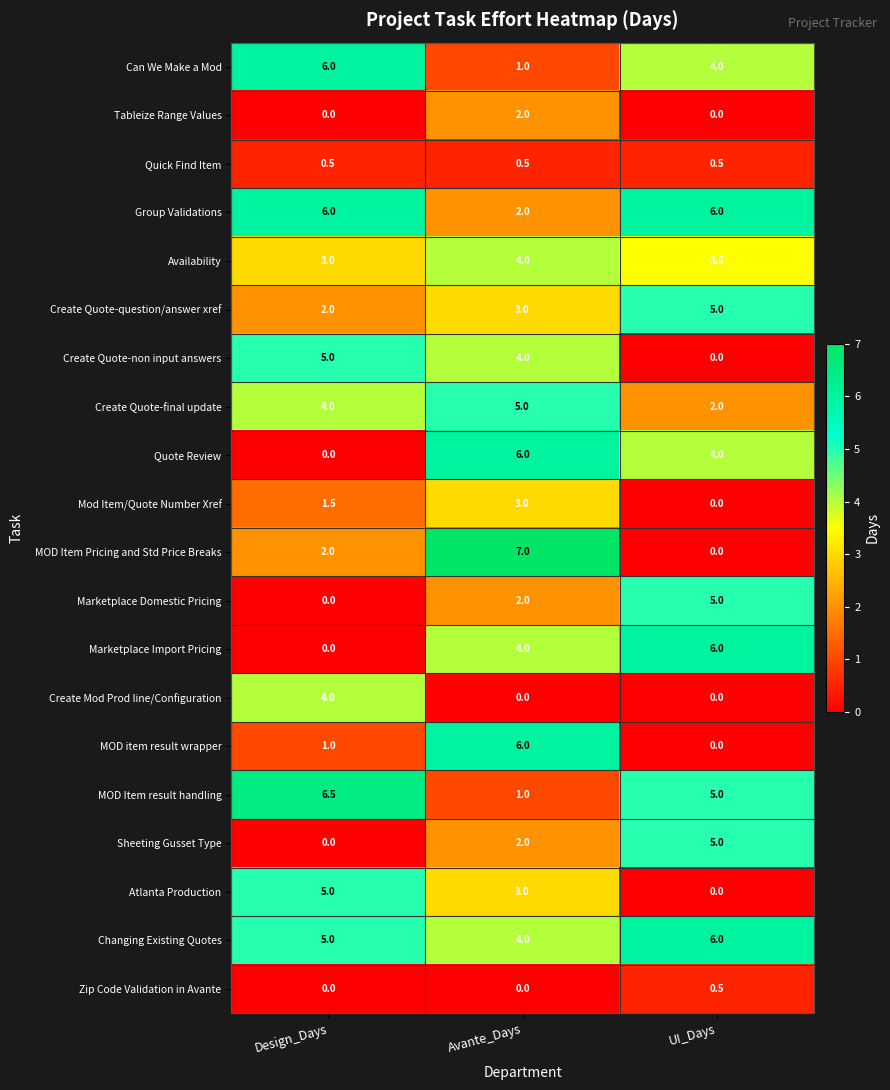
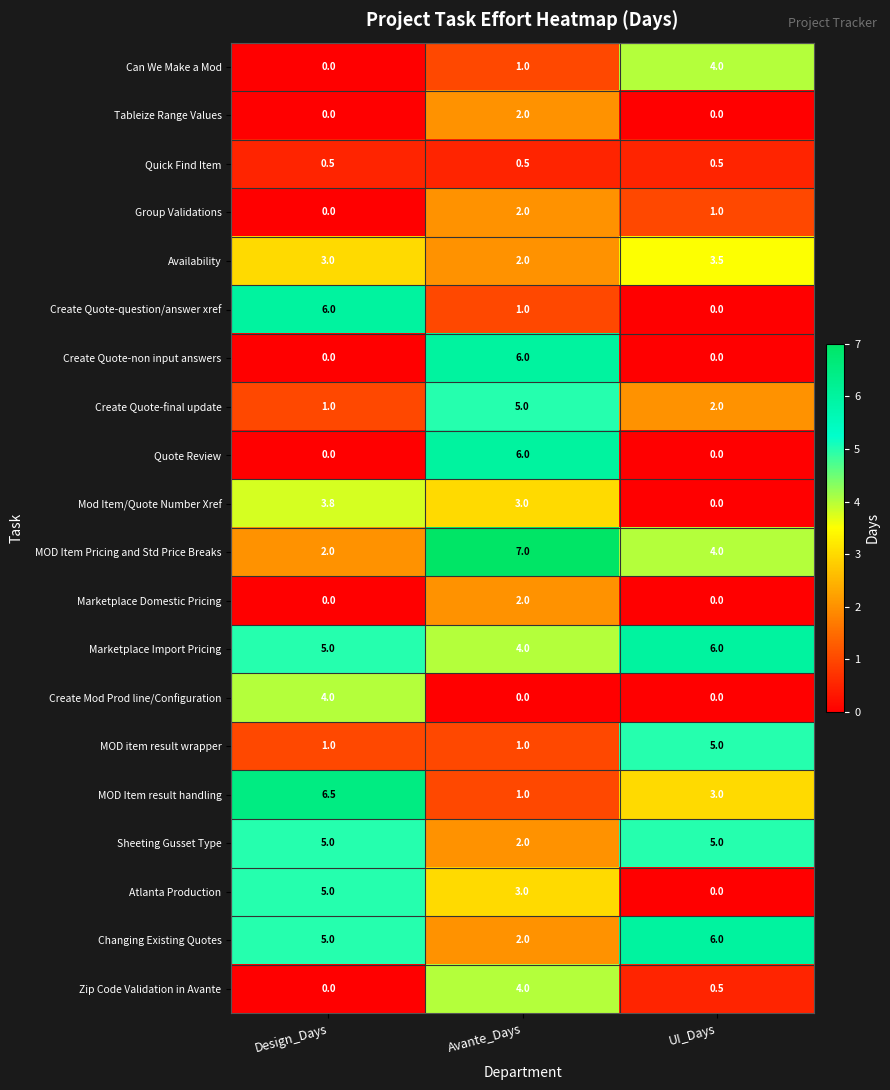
Can We Make a Mod, Design_Days: 6.0 -> 0.0
Group Validations, Design_Days: 6.0 -> 0.0
Group Validations, UI_Days: 6.0 -> 1.0
Availability, Avante_Days: 4.0 -> 2.0
Create Quote-question/answer xref, Design_Days: 2.0 -> 6.0
Create Quote-question/answer xref, Avante_Days: 3.0 -> 1.0
Create Quote-question/answer xref, UI_Days: 5.0 -> 0.0
Create Quote-non input answers, Design_Days: 5.0 -> 0.0
Create Quote-non input answers, Avante_Days: 4.0 -> 6.0
Create Quote-final update, Design_Days: 4.0 -> 1.0
Quote Review, UI_Days: 4.0 -> 0.0
Mod Item/Quote Number Xref, Design_Days: 1.5 -> 3.8
MOD Item Pricing and Std Price Breaks, UI_Days: 0.0 -> 4.0
Marketplace Domestic Pricing, UI_Days: 5.0 -> 0.0
Marketplace Import Pricing, Design_Days: 0.0 -> 5.0
MOD item result wrapper, Avante_Days: 6.0 -> 1.0
MOD item result wrapper, UI_Days: 0.0 -> 5.0
MOD Item result handling, UI_Days: 5.0 -> 3.0
Sheeting Gusset Type, Design_Days: 0.0 -> 5.0
Changing Existing Quotes, Avante_Days: 4.0 -> 2.0
Zip Code Validation in Avante, Avante_Days: 0.0 -> 4.0
